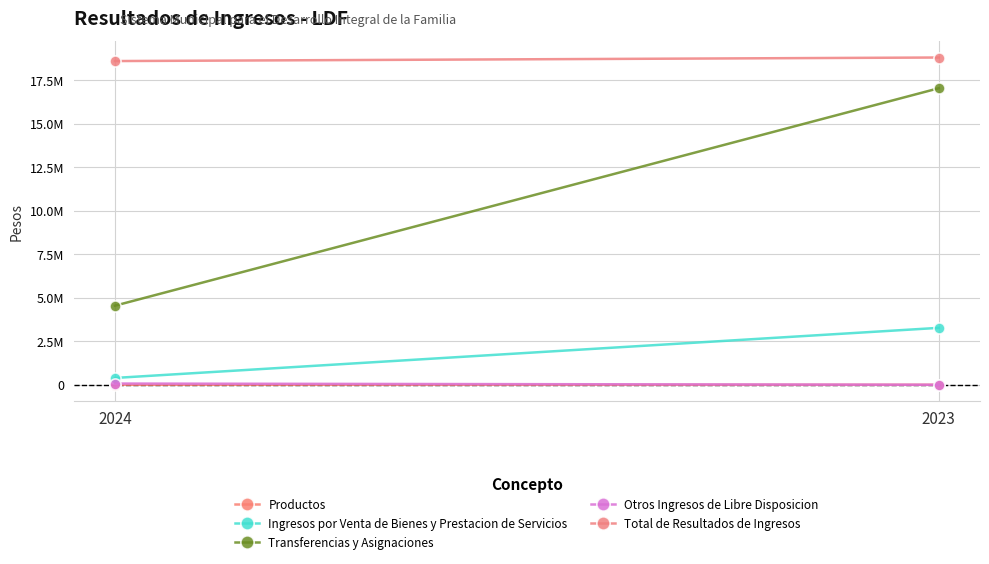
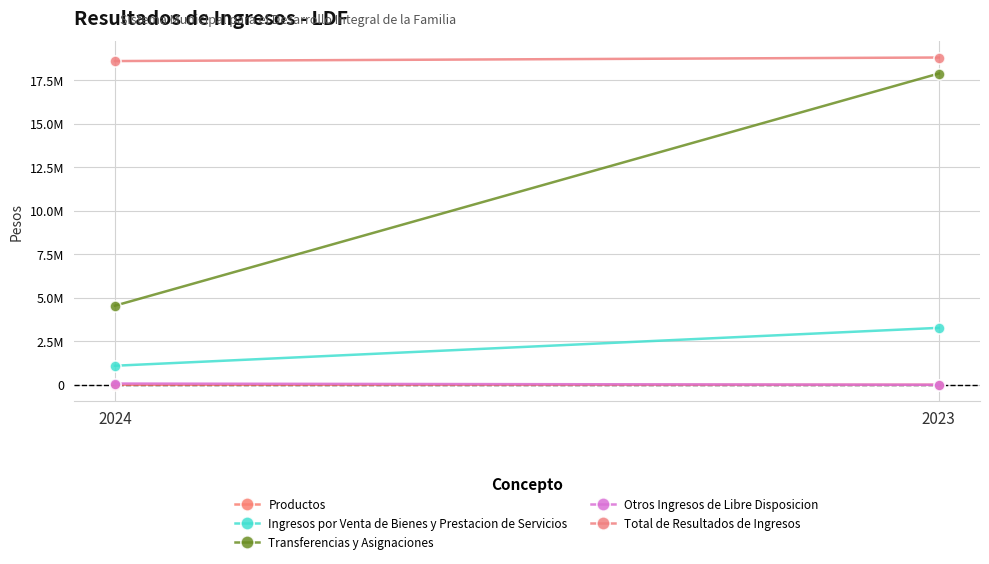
Ingresos por Venta de Bienes y Prestacion de Servicios, 2024: 400000 -> 1100000
Transferencias y Asignaciones, 2023: 17000000 -> 17900000
